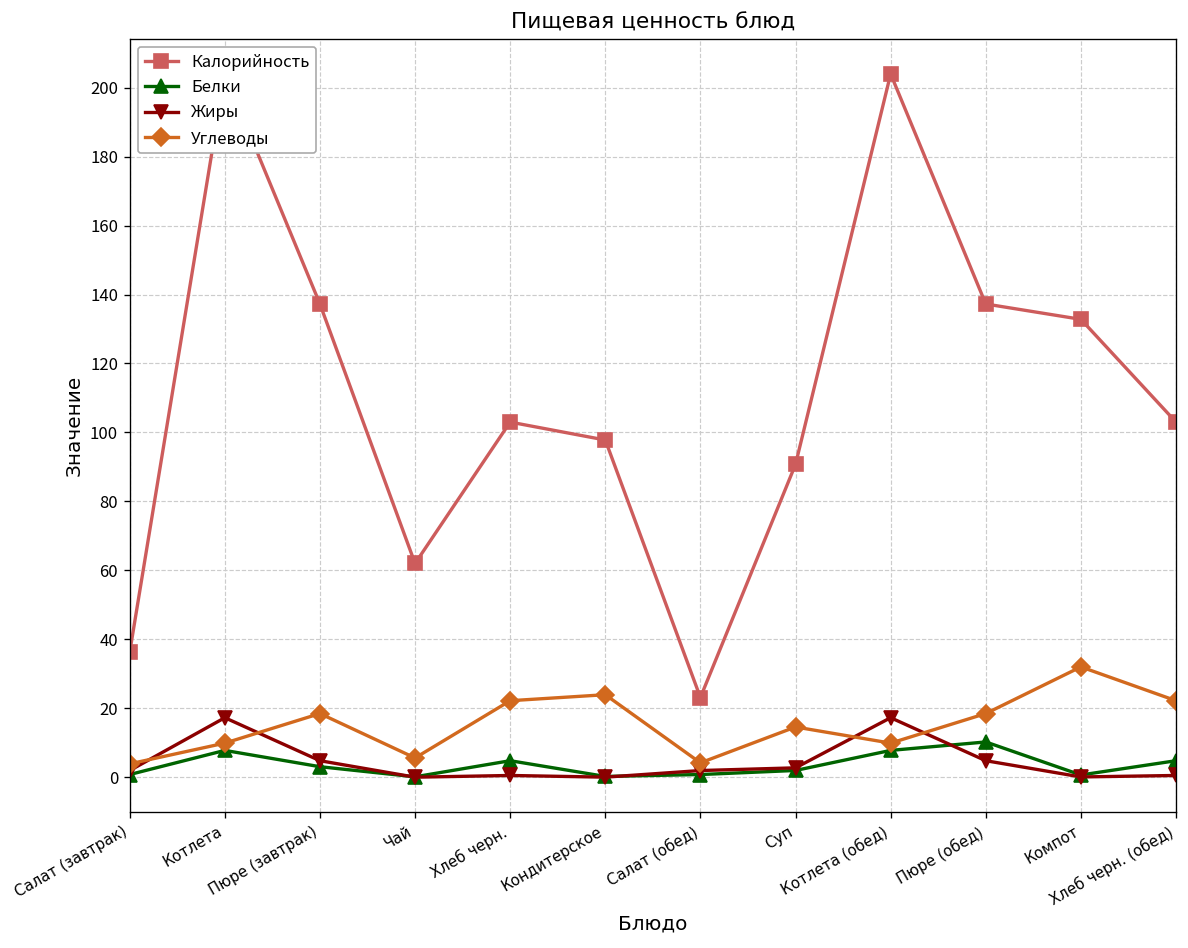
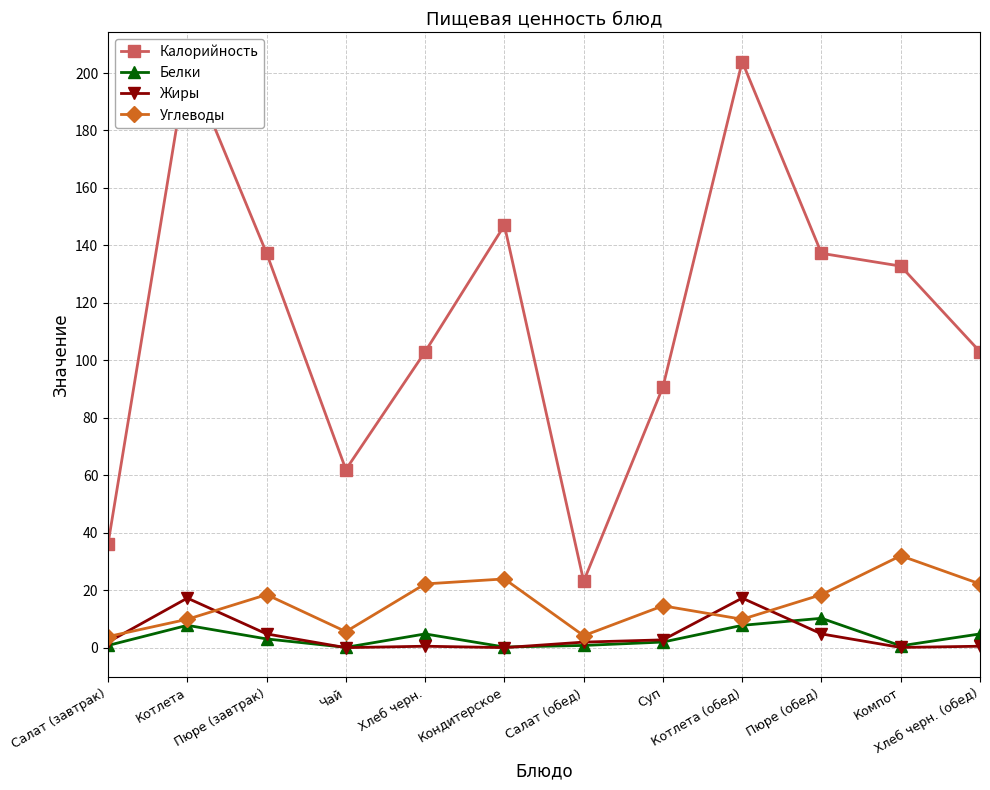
Калорийность, Кондитерское: 98 -> 147
